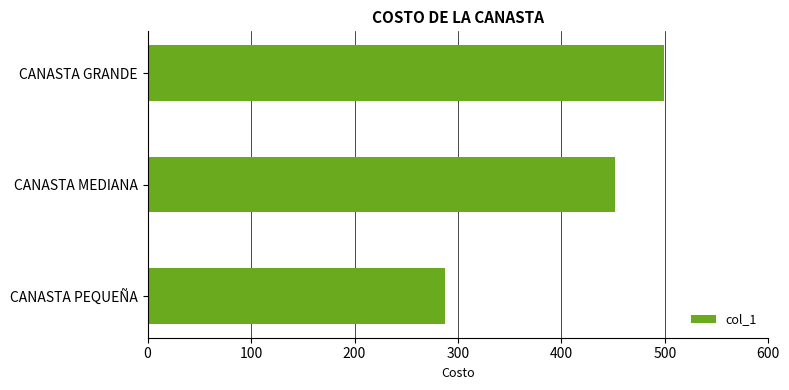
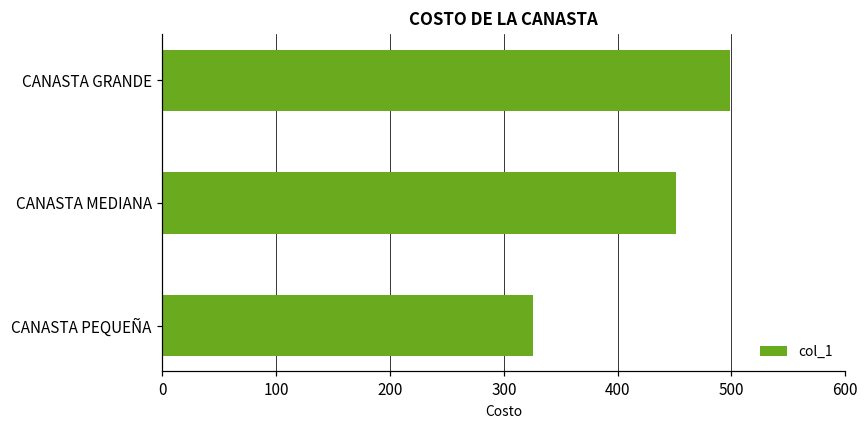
CANASTA PEQUEÑA: 288 -> 326
